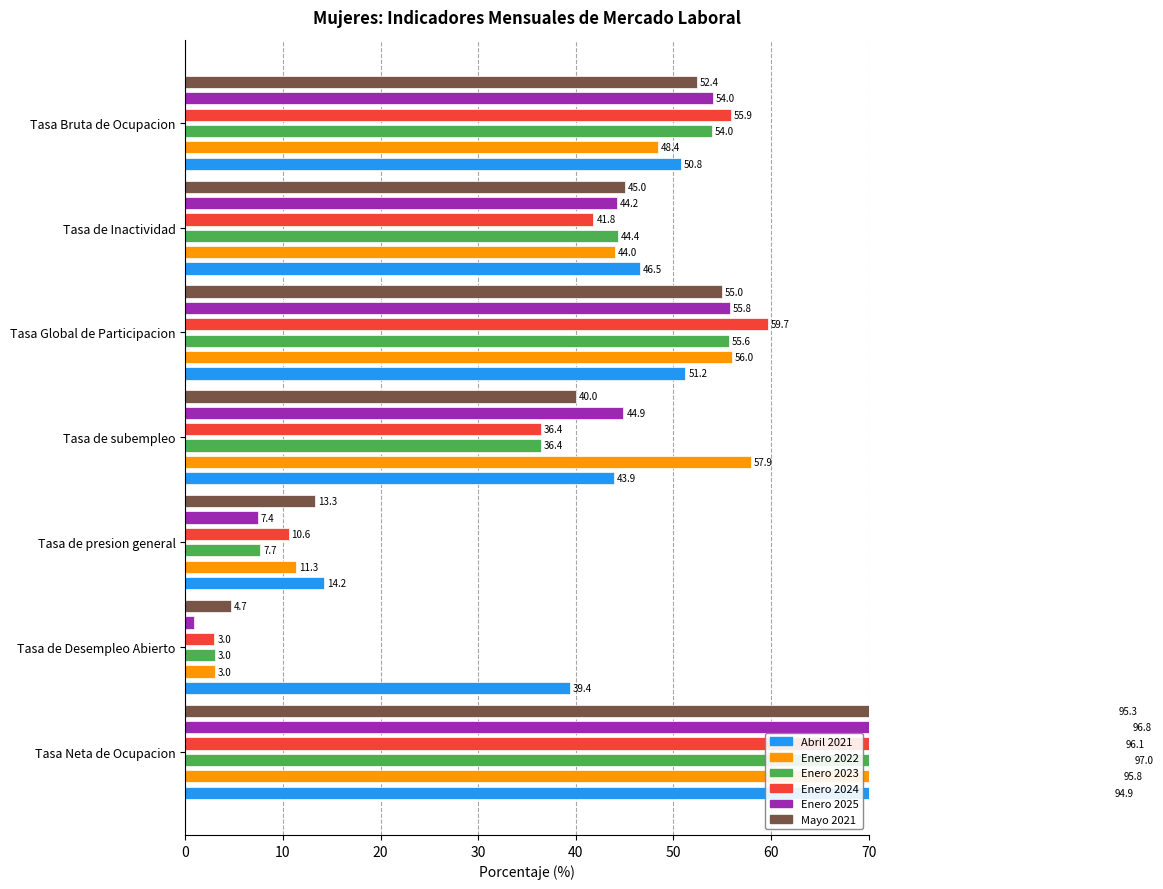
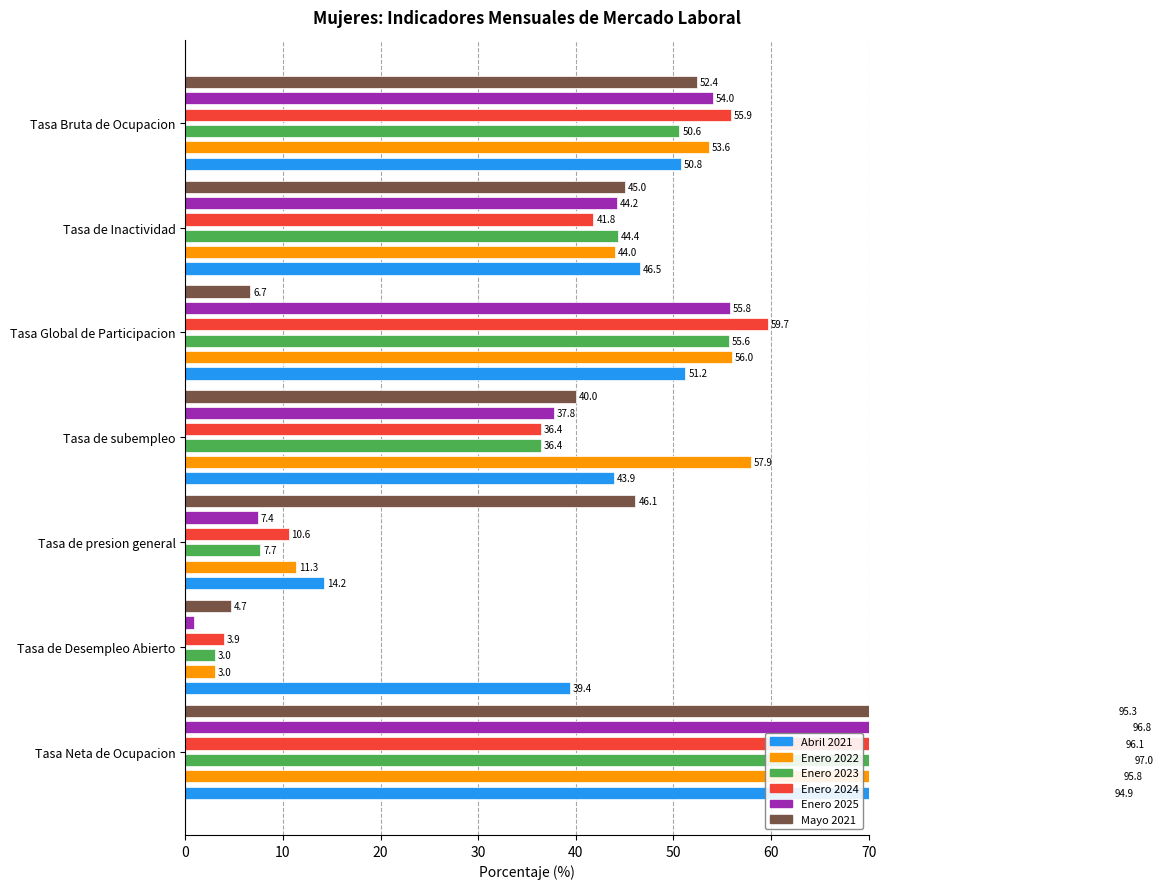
Enero 2023, Tasa Bruta de Ocupacion: 54.0 -> 50.6
Enero 2022, Tasa Bruta de Ocupacion: 48.4 -> 53.6
Mayo 2021, Tasa Global de Participacion: 55.0 -> 6.7
Enero 2025, Tasa de subempleo: 44.9 -> 37.8
Mayo 2021, Tasa de presion general: 13.3 -> 46.1
Enero 2024, Tasa de Desempleo Abierto: 3.0 -> 3.9
